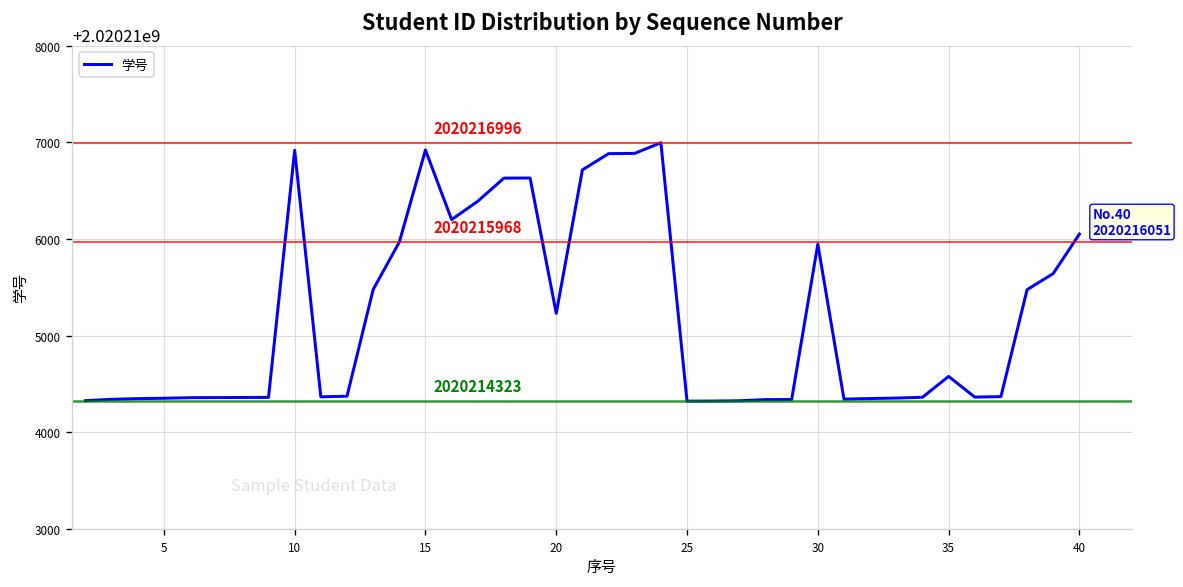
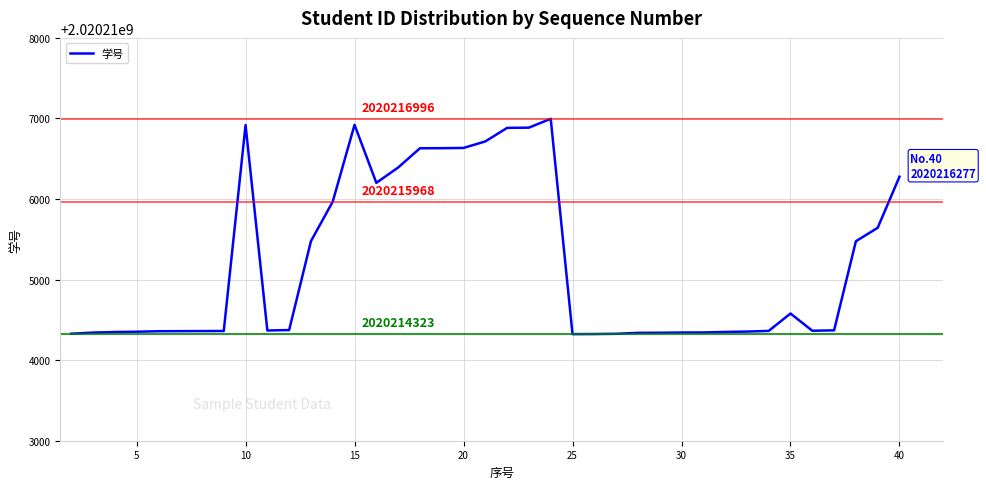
20: 2020215200 -> 2020216600
30: 2020215900 -> 2020214300
40: 2020216051 -> 2020216277
